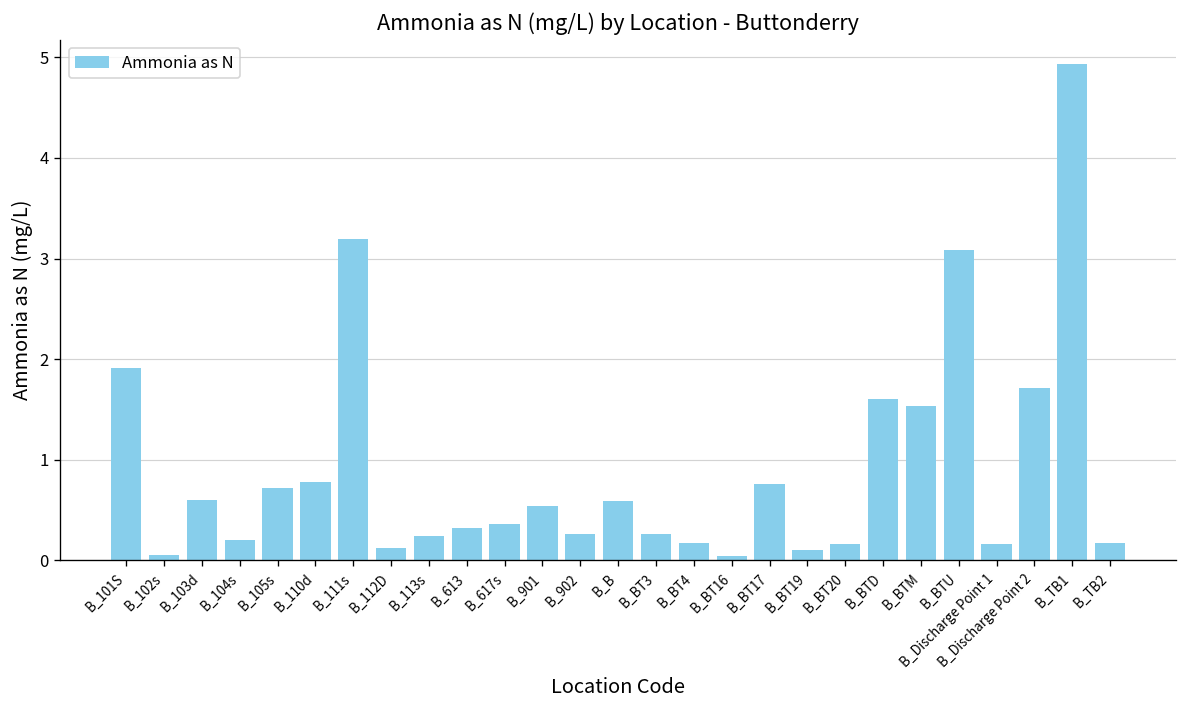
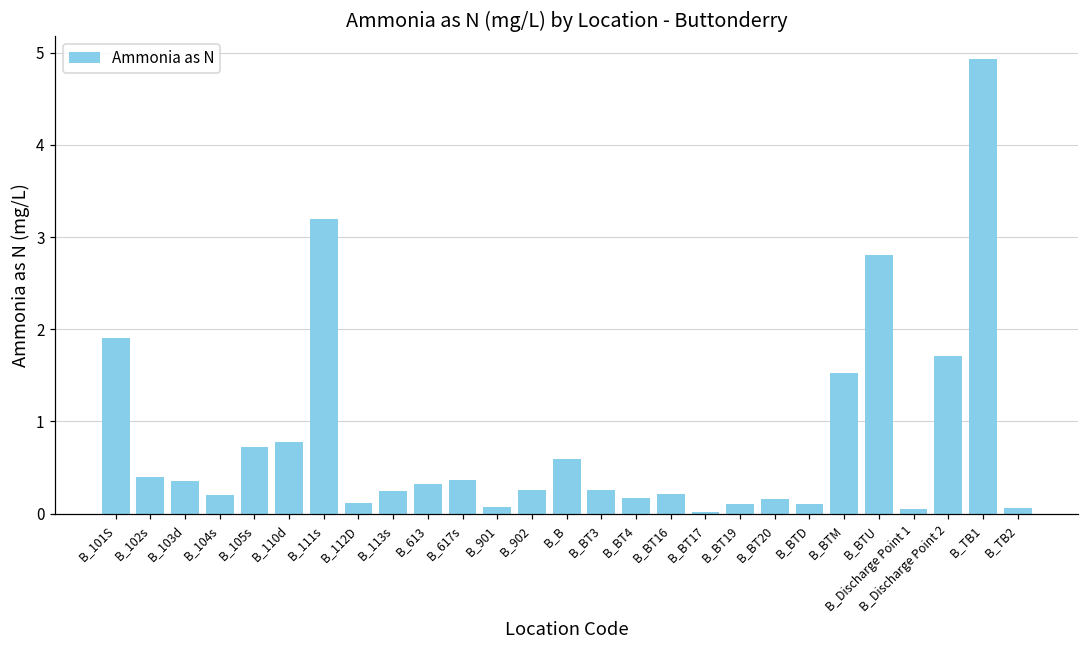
B_102s: 0.1 -> 0.4
B_103d: 0.6 -> 0.4
B_901: 0.5 -> 0.1
B_BT16: 0.0 -> 0.2
B_BT17: 0.8 -> 0.0
B_BTD: 1.6 -> 0.1
B_BTU: 3.1 -> 2.8
B_Discharge Point 1: 0.2 -> 0.1
B_TB2: 0.2 -> 0.1
